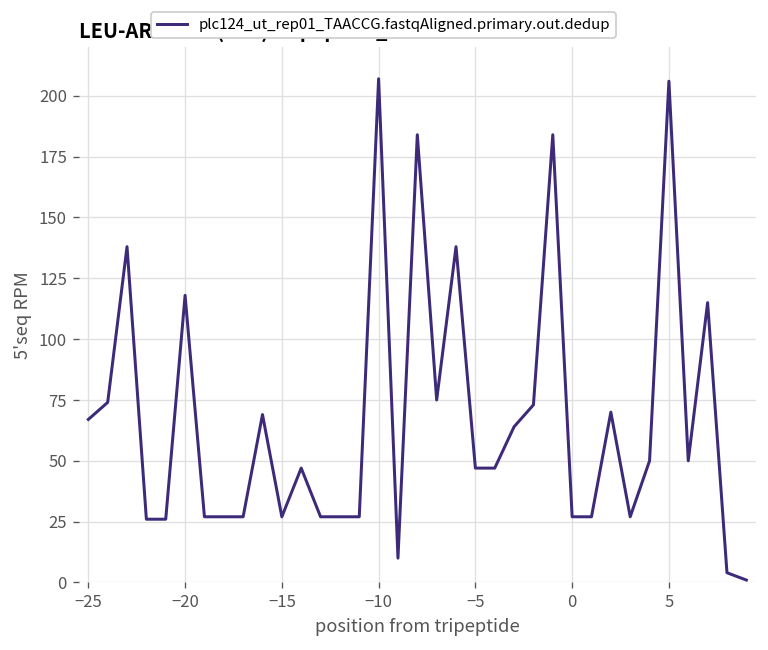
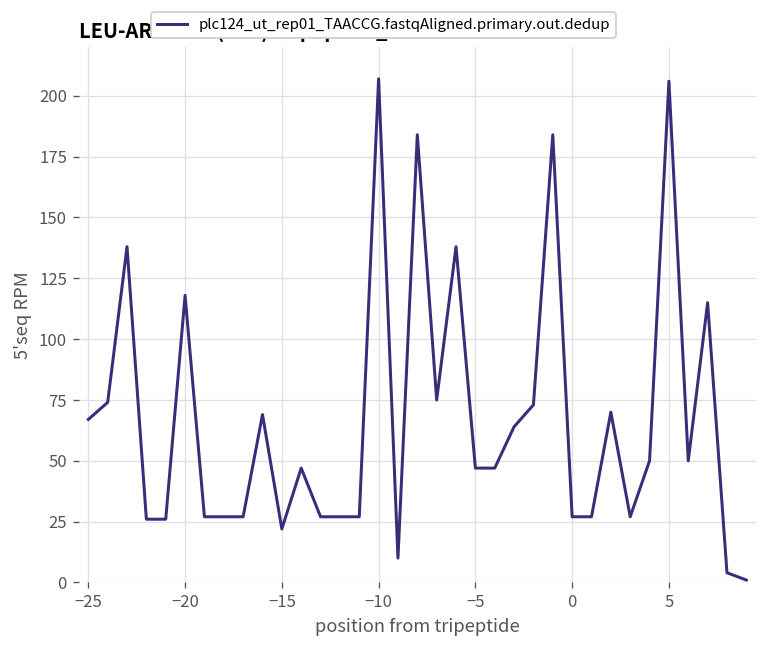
−15: 27 -> 22
